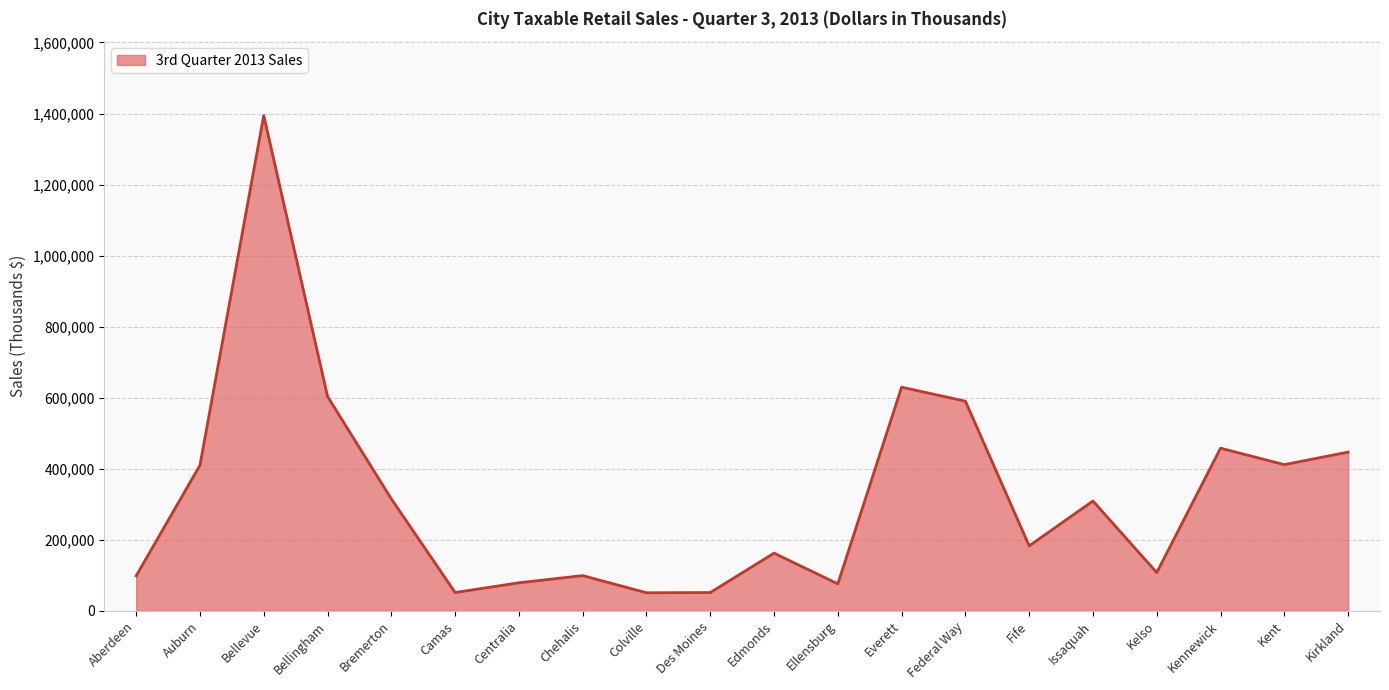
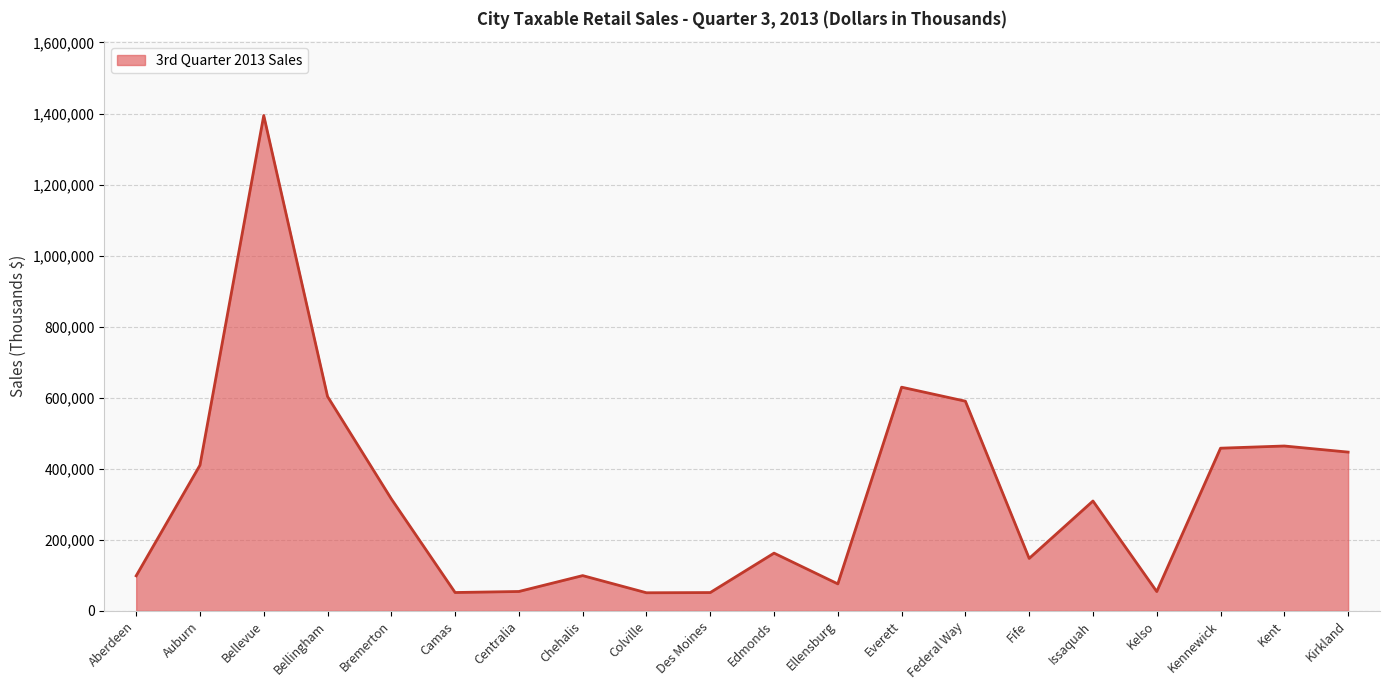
Centralia: 80,000 -> 50,000
Fife: 180,000 -> 150,000
Kelso: 110,000 -> 50,000
Kent: 410,000 -> 460,000
